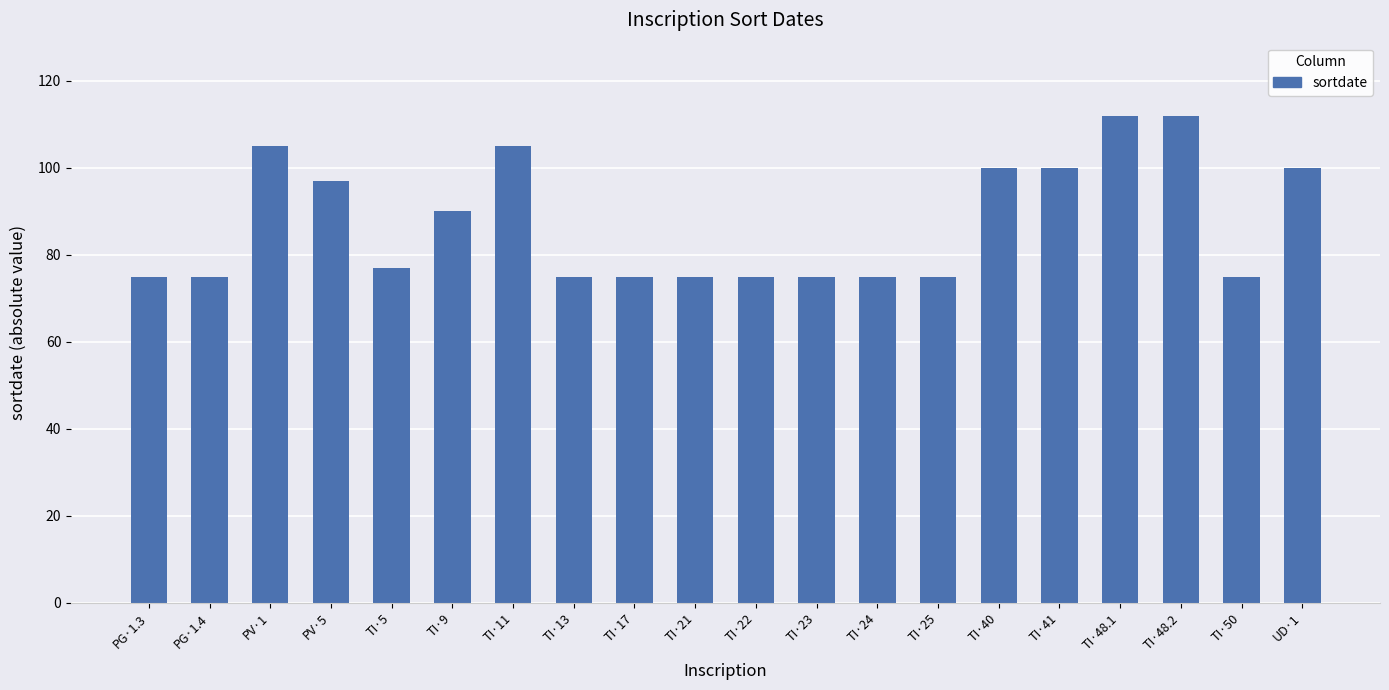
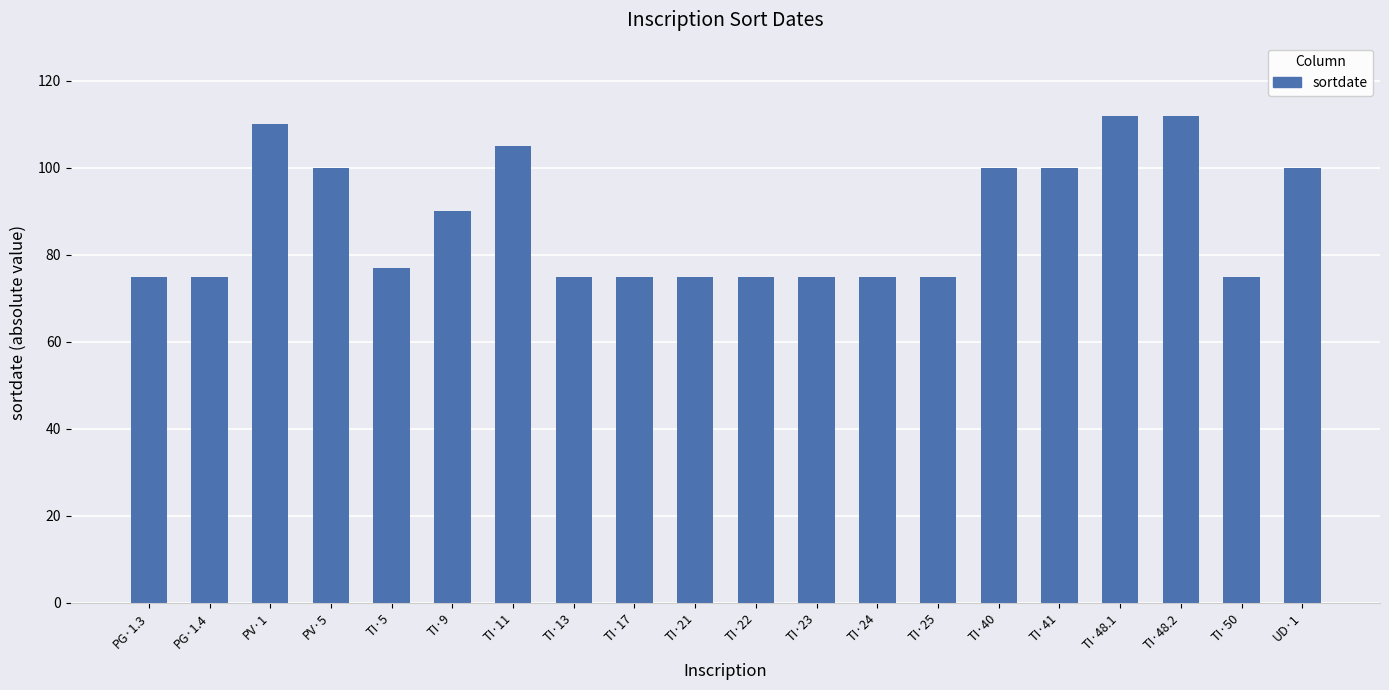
PV·1: 105 -> 110
PV·5: 97 -> 100
